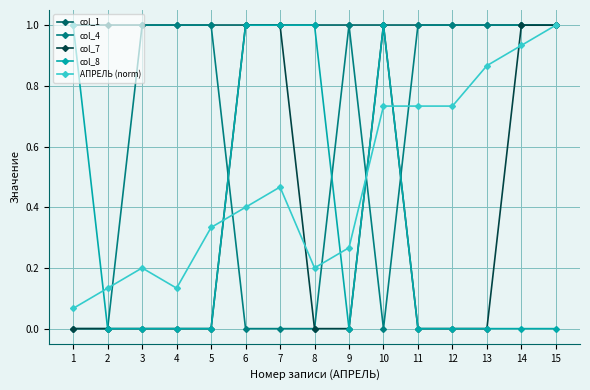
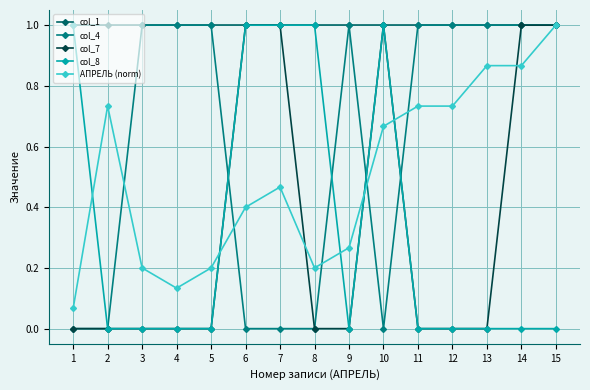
АПРЕЛЬ (norm), 2: 0.13 -> 0.73
АПРЕЛЬ (norm), 5: 0.33 -> 0.20
АПРЕЛЬ (norm), 10: 0.73 -> 0.67
АПРЕЛЬ (norm), 14: 0.93 -> 0.87
